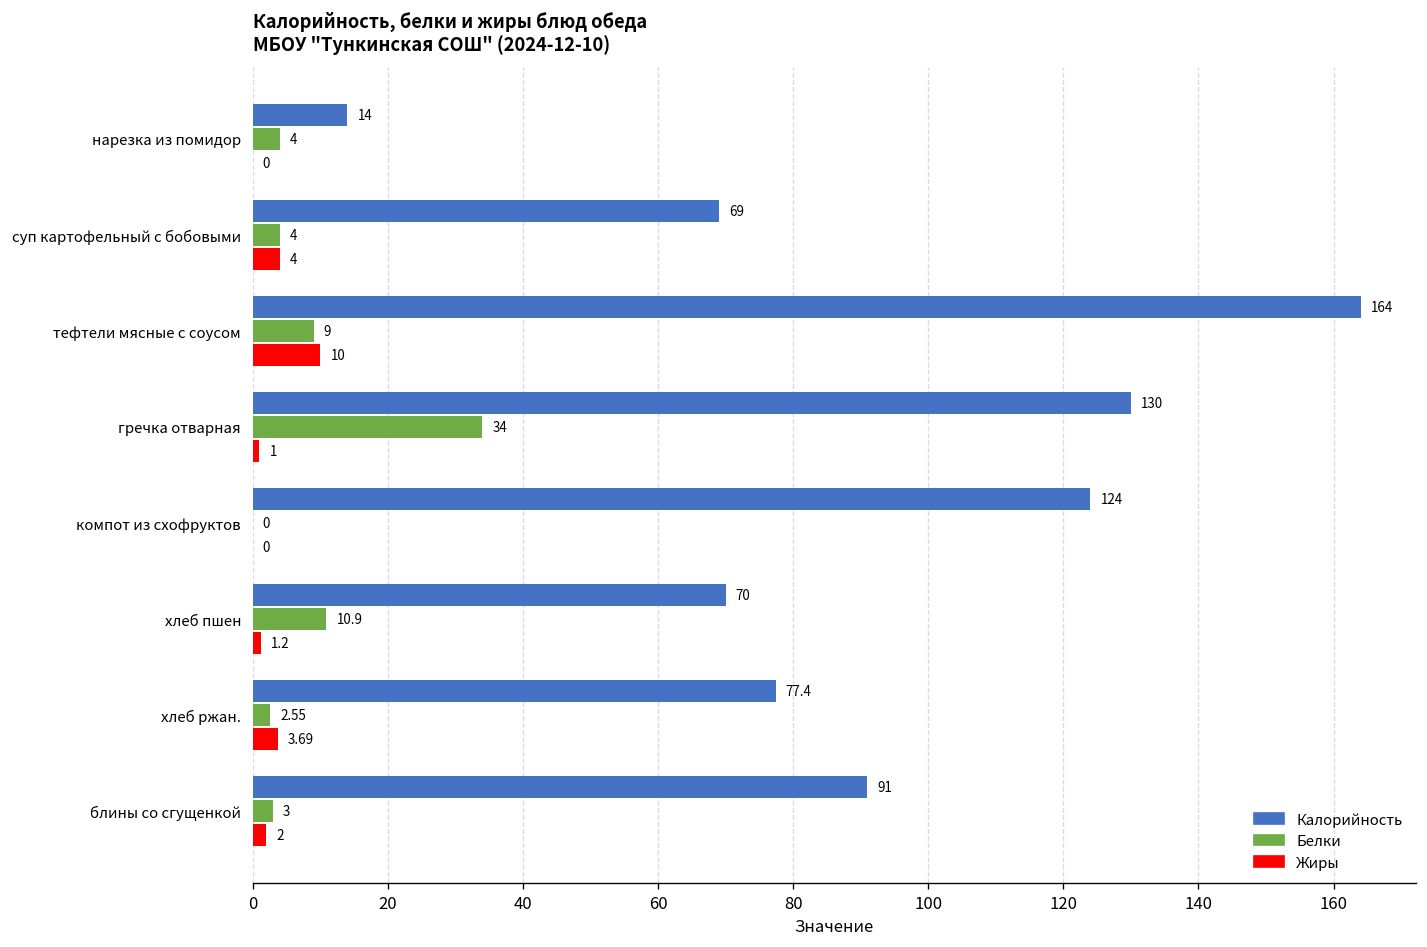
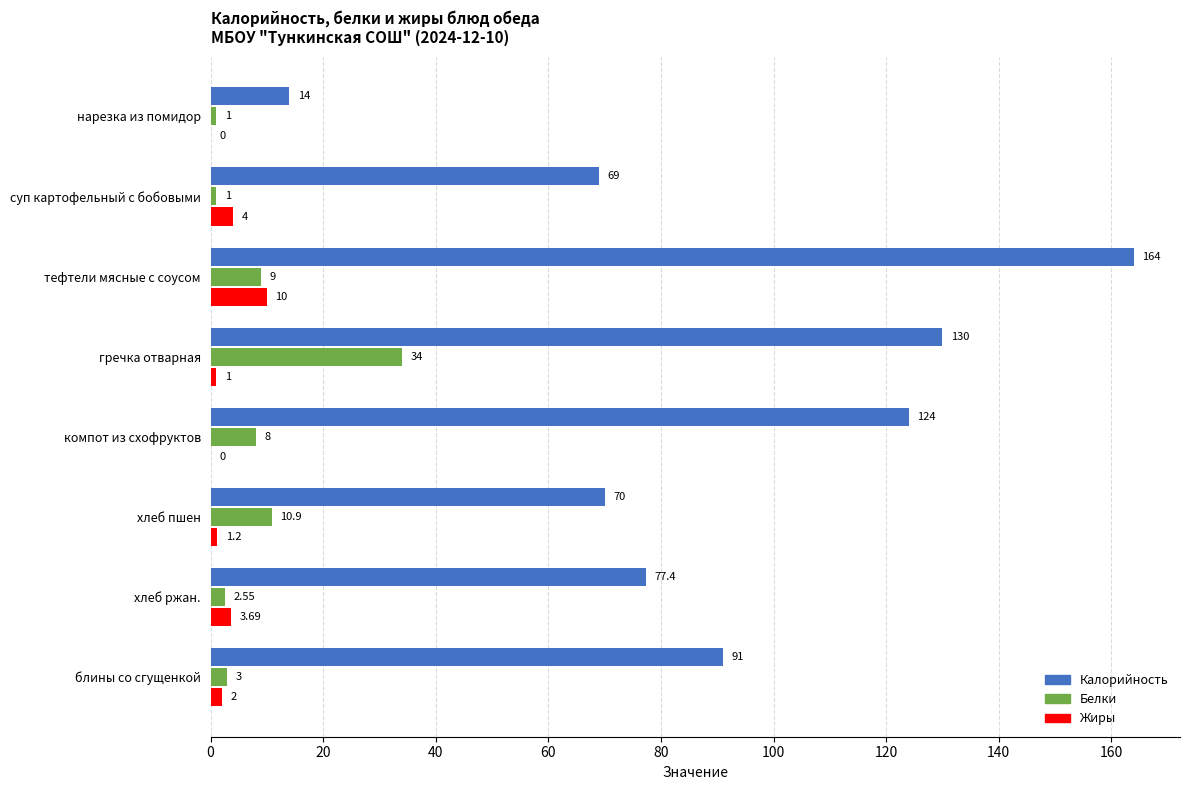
Белки, нарезка из помидор: 4 -> 1
Белки, суп картофельный с бобовыми: 4 -> 1
Белки, компот из схофруктов: 0 -> 8
